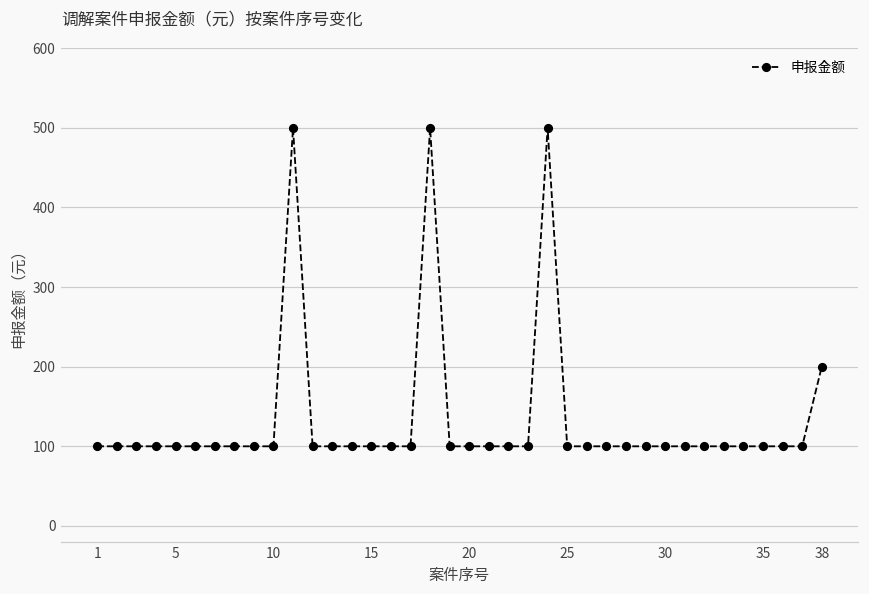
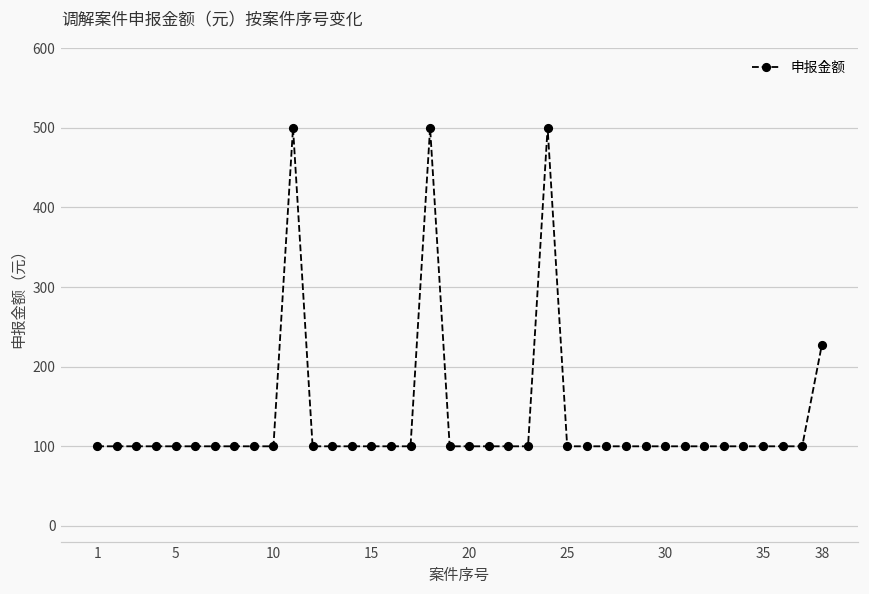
38: 200 -> 230
